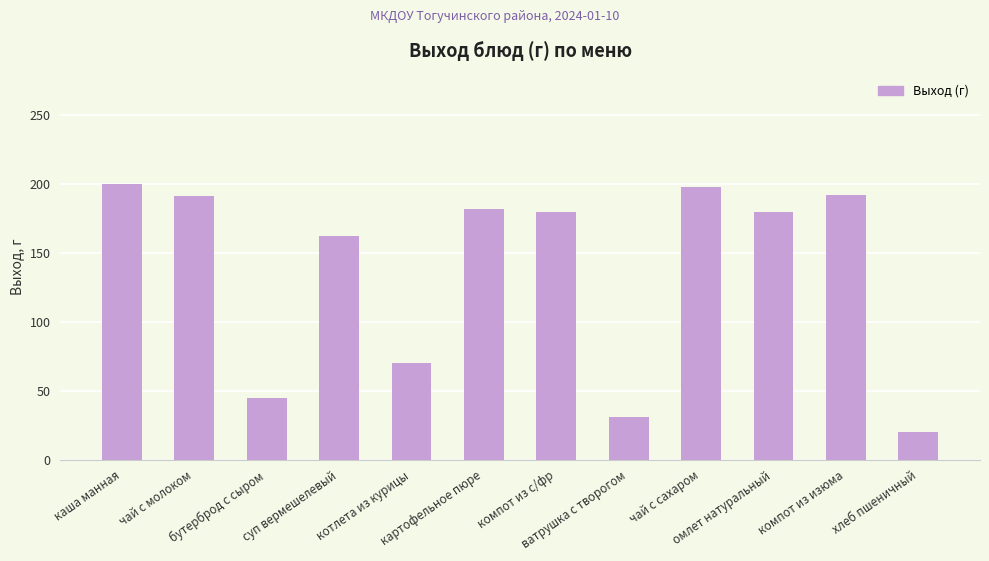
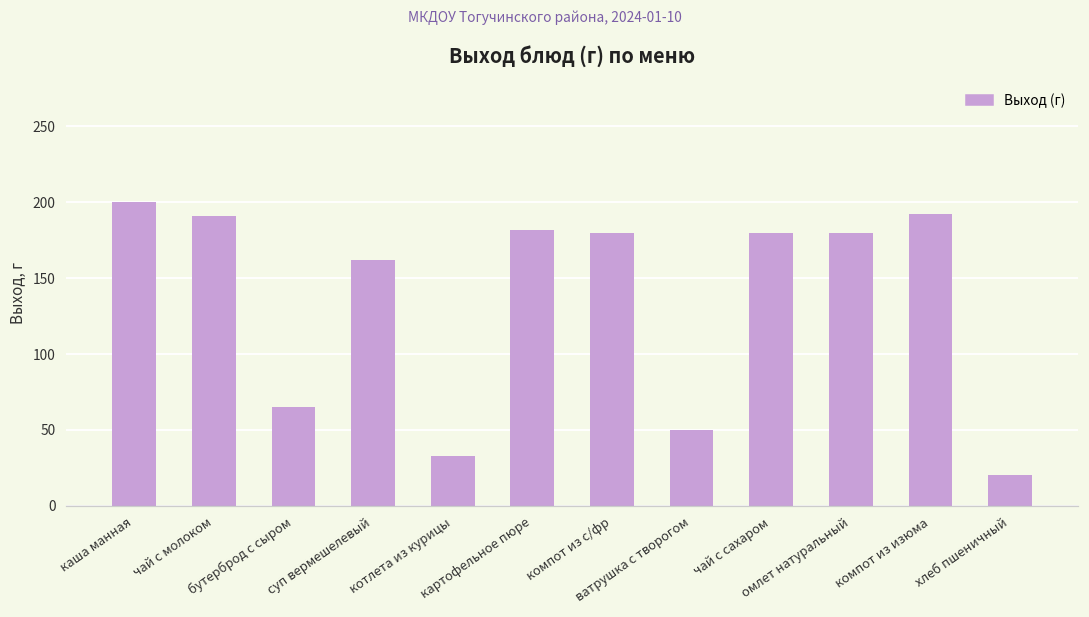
бутерброд с сыром: 45 -> 65
котлета из курицы: 70 -> 33
ватрушка с творогом: 31 -> 50
чай с сахаром: 198 -> 180
